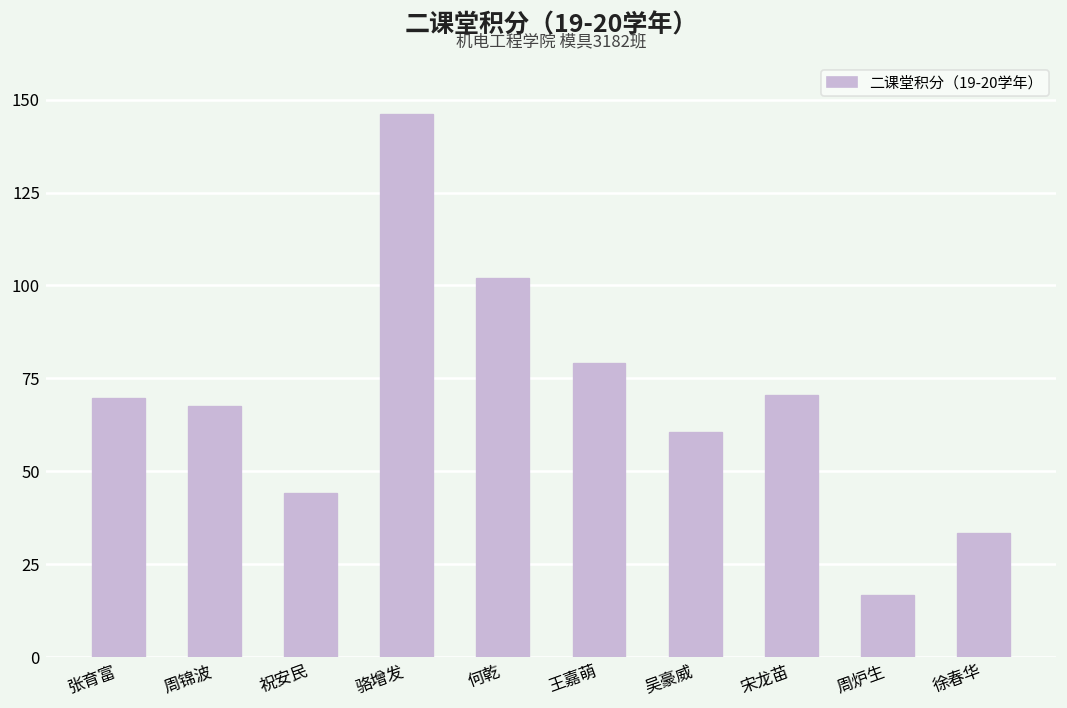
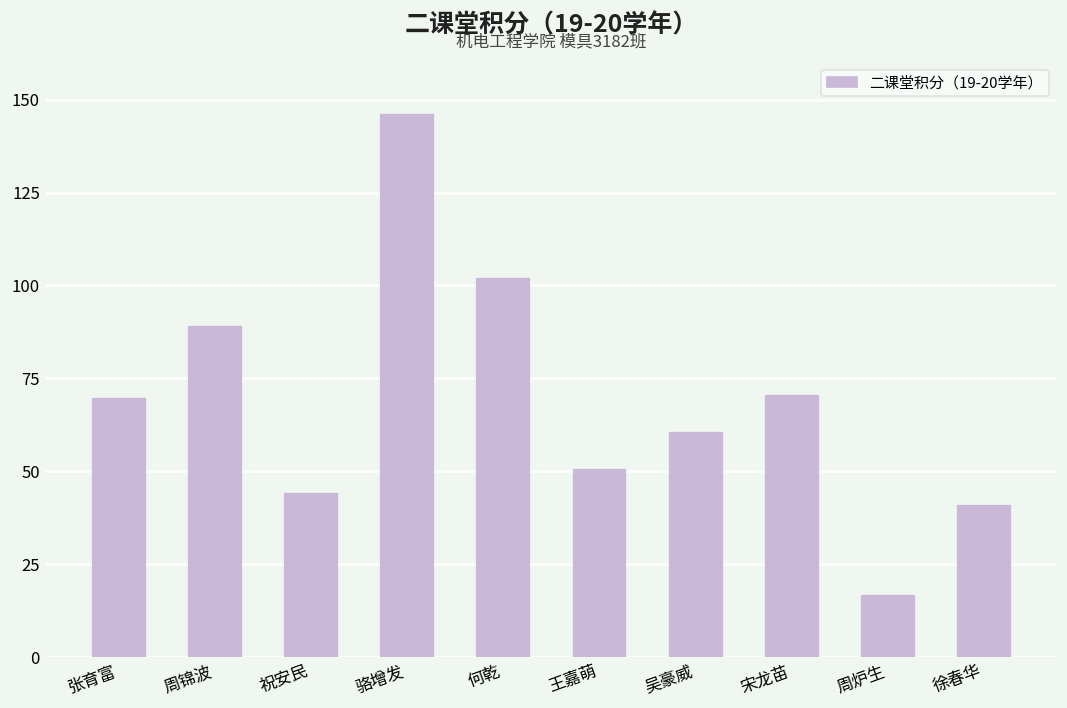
周锦波: 68 -> 89
王嘉萌: 79 -> 51
徐春华: 34 -> 41
